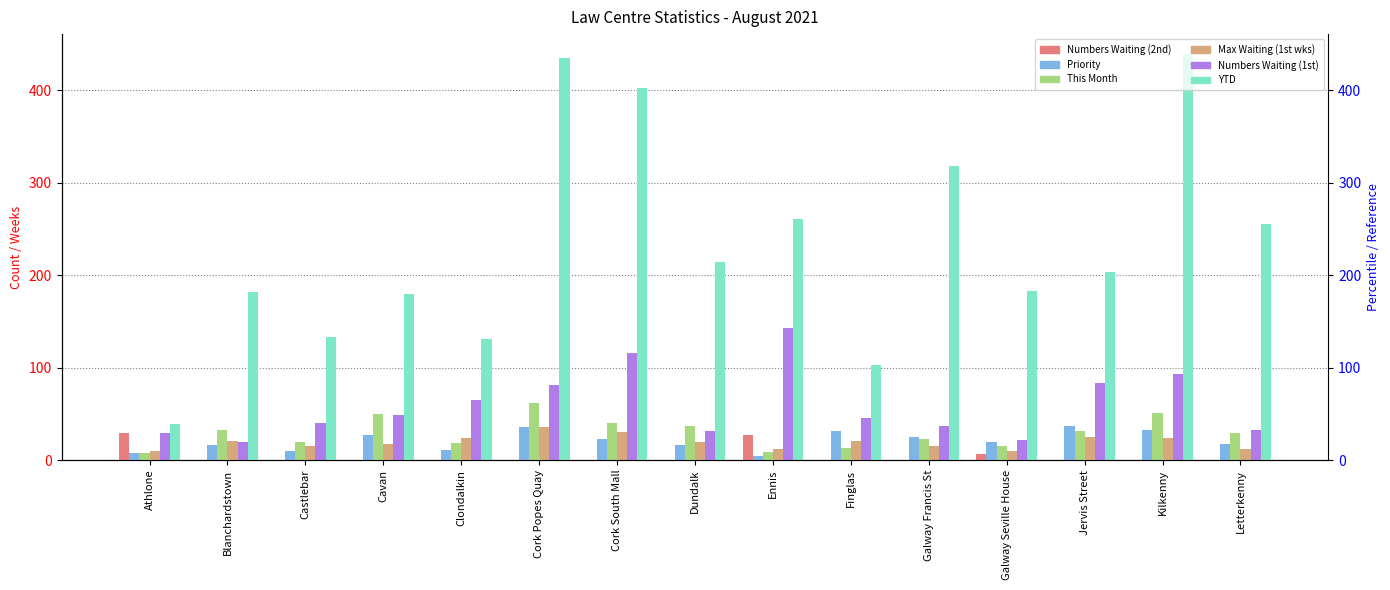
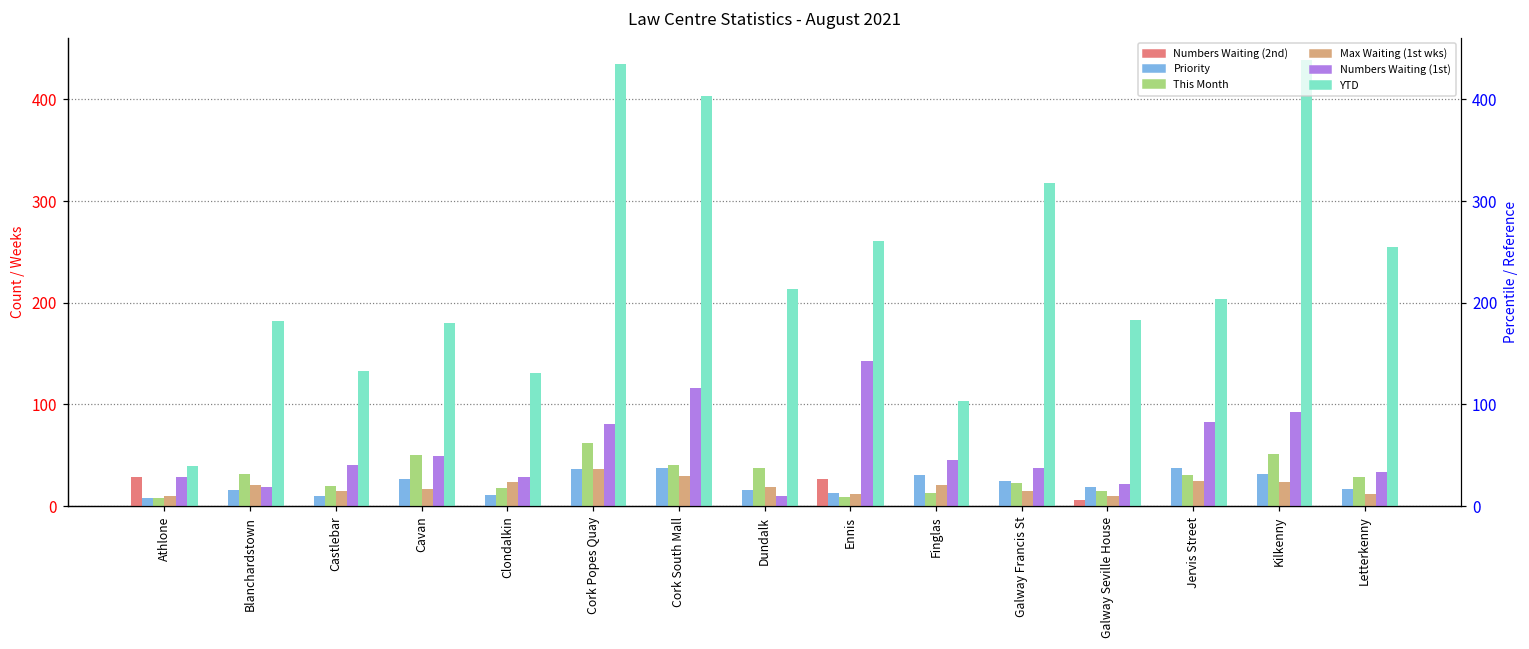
Numbers Waiting (1st), Clondalkin: 70 -> 30
Priority, Cork South Mall: 20 -> 40
Numbers Waiting (1st), Dundalk: 30 -> 10
Priority, Ennis: 0 -> 10
